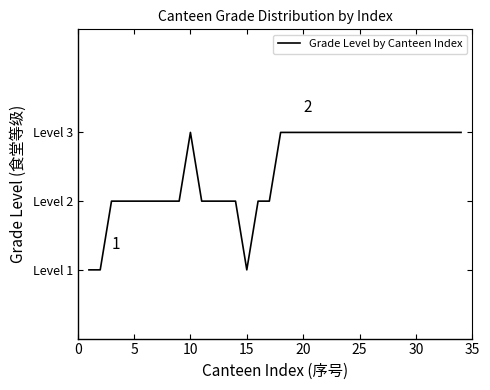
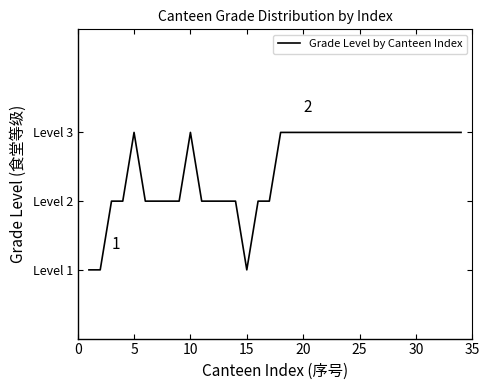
5: Level 2 -> Level 3
